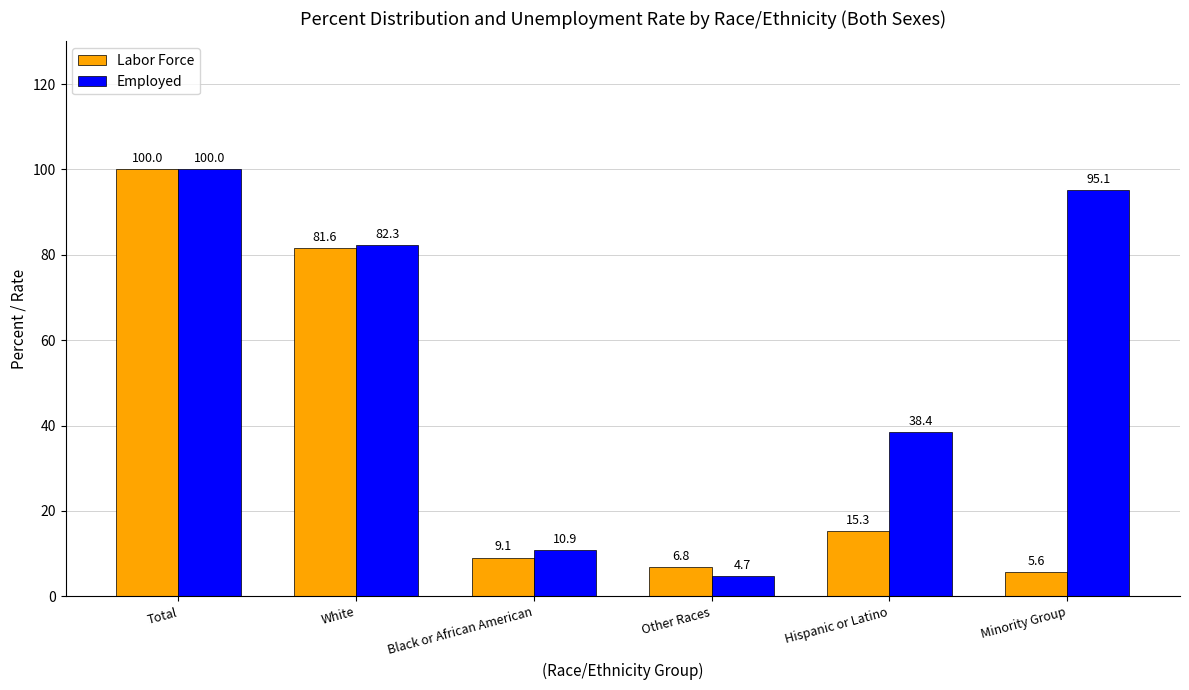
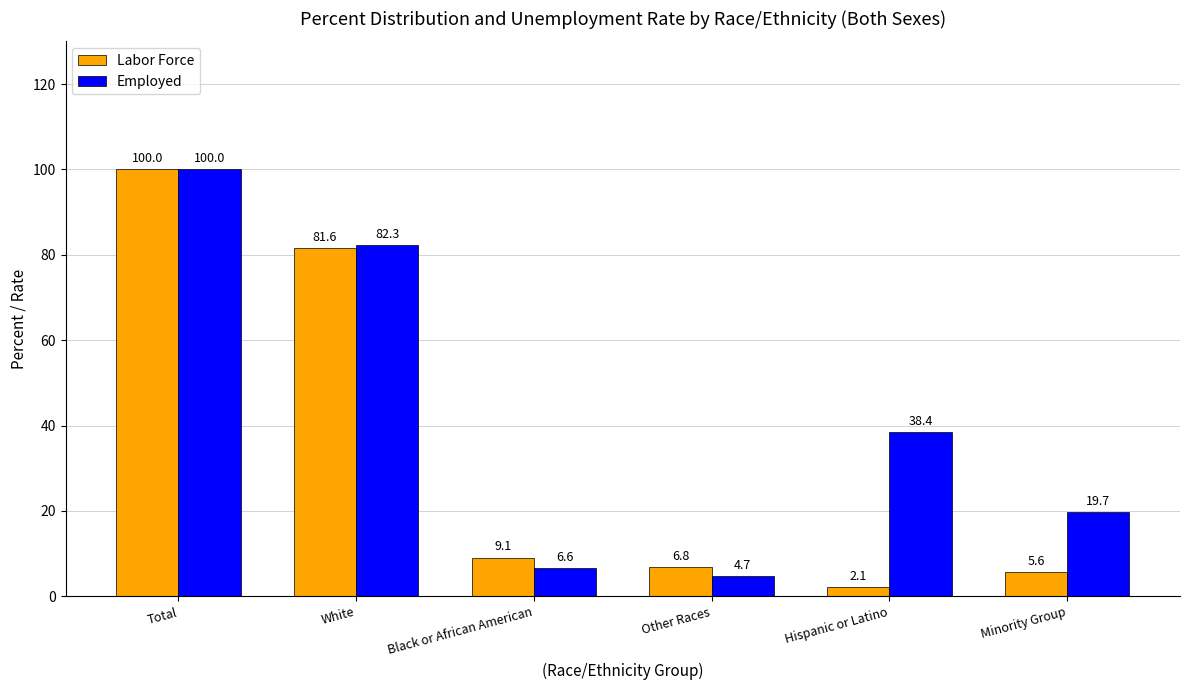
Employed, Black or African American: 10.9 -> 6.6
Labor Force, Hispanic or Latino: 15.3 -> 2.1
Employed, Minority Group: 95.1 -> 19.7
